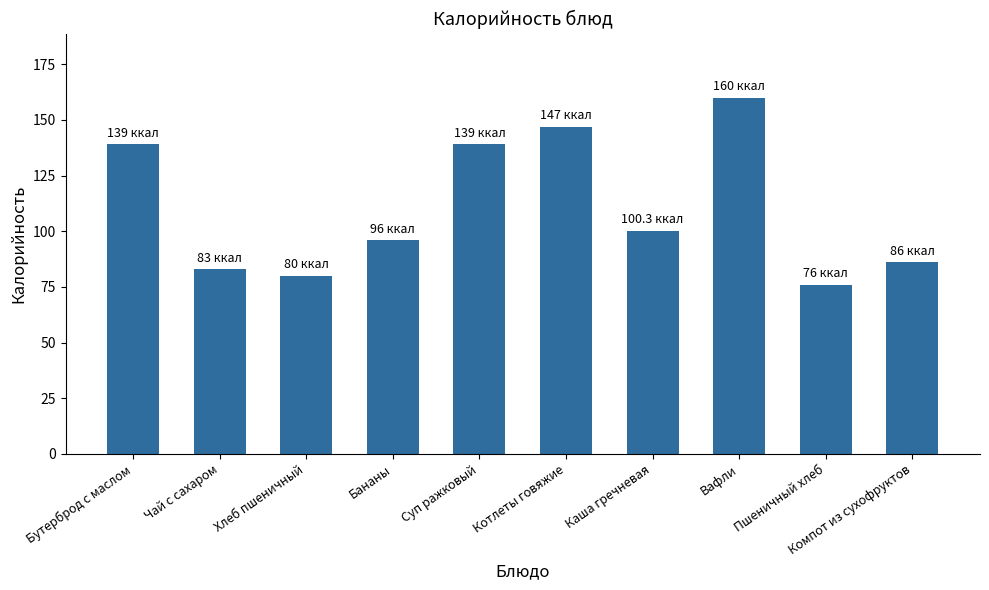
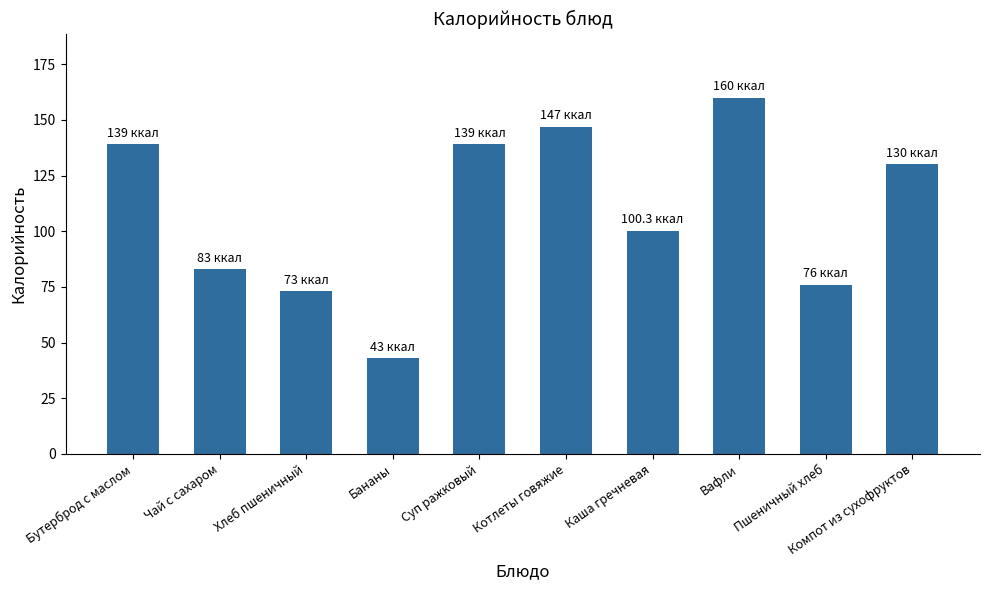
Хлеб пшеничный: 80 -> 73
Бананы: 96 -> 43
Компот из сухофруктов: 86 -> 130
